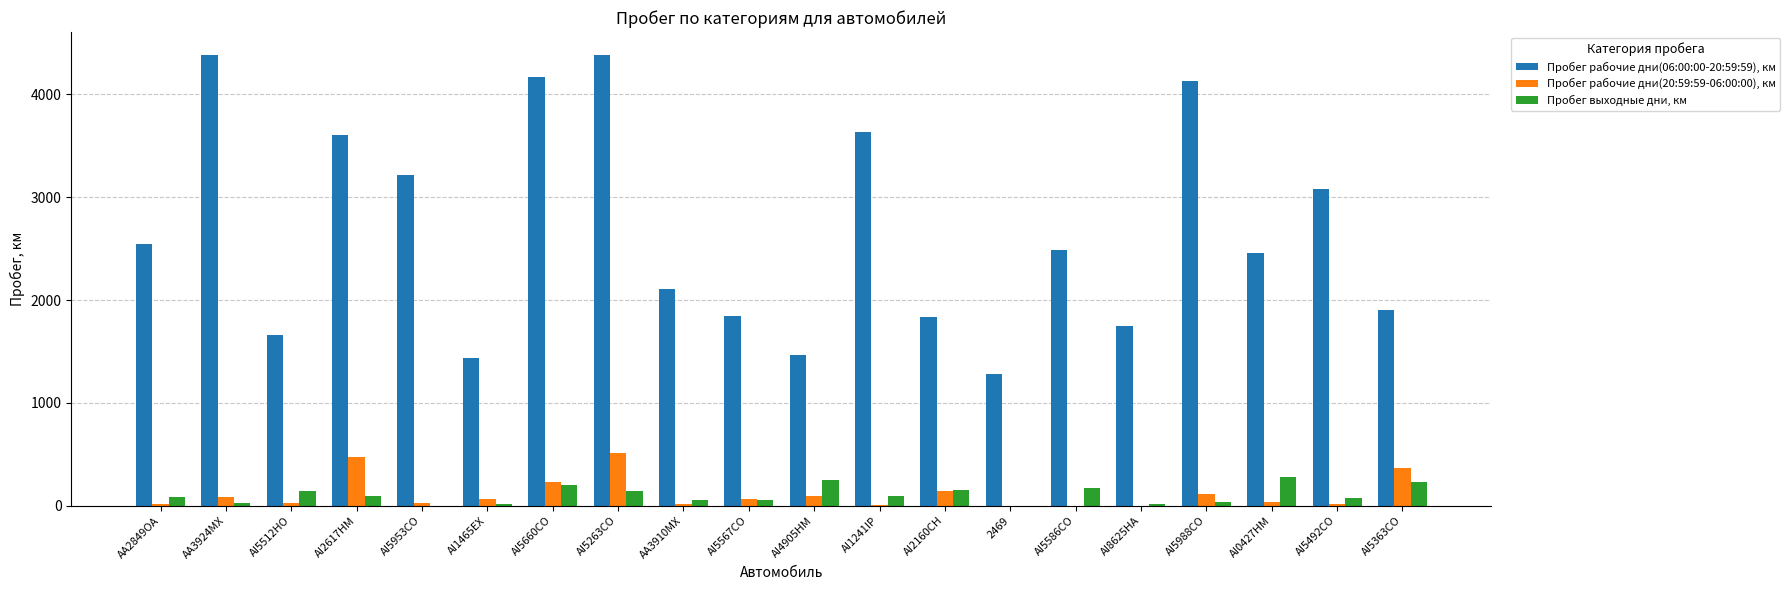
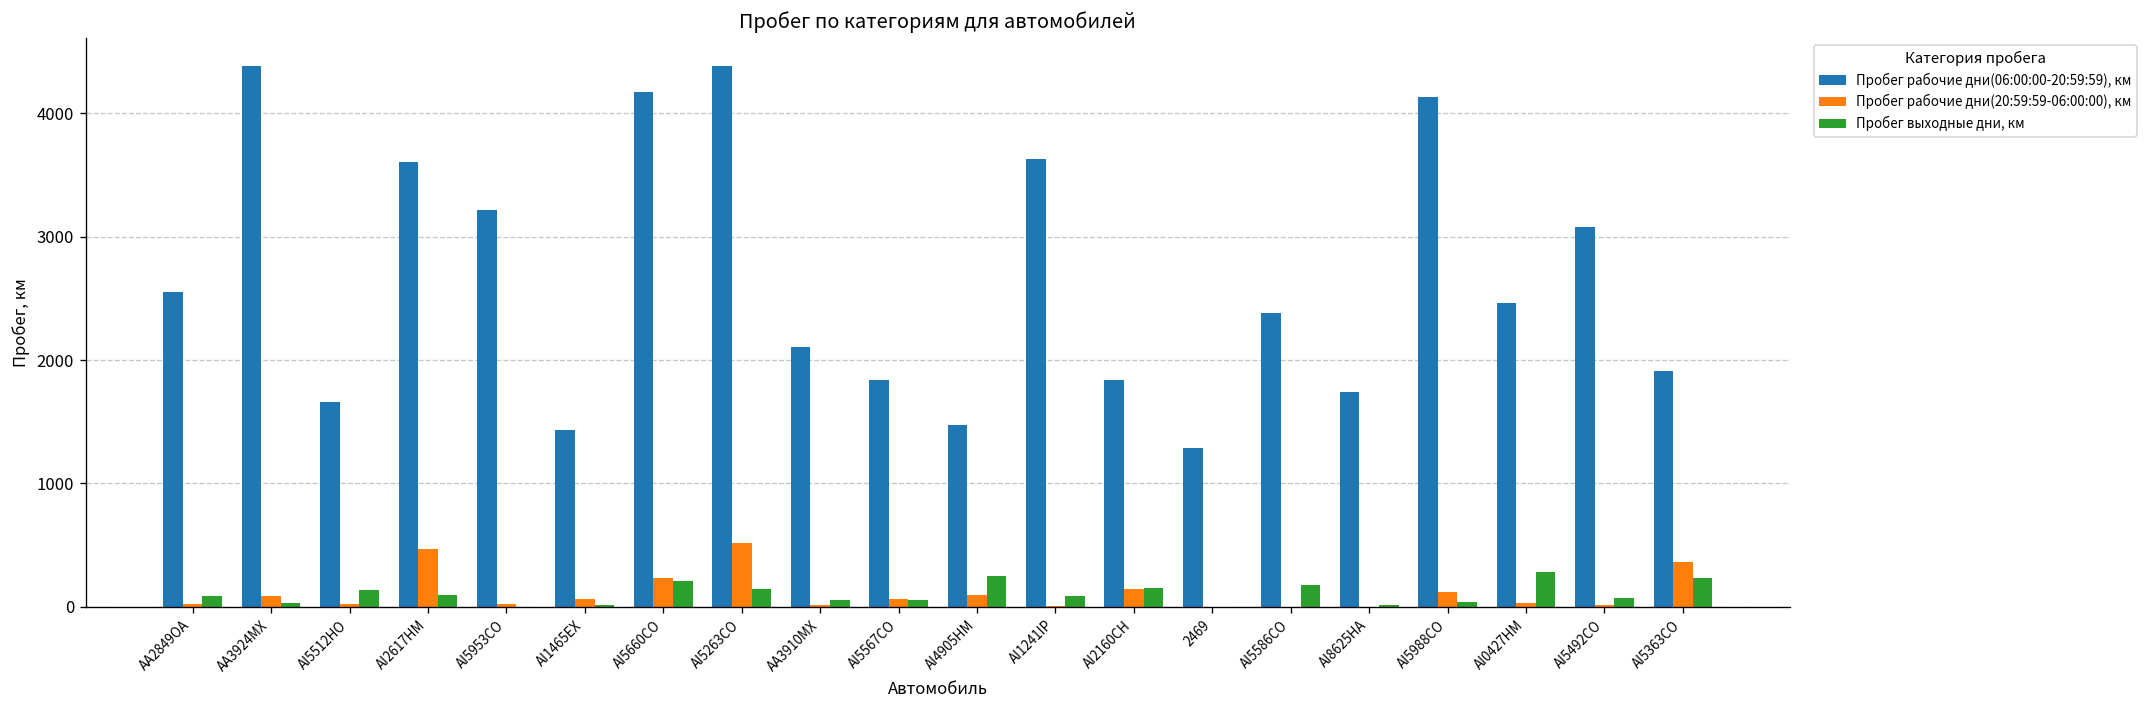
Пробег рабочие дни(06:00:00-20:59:59), км, AI5586CO: 2490 -> 2380
